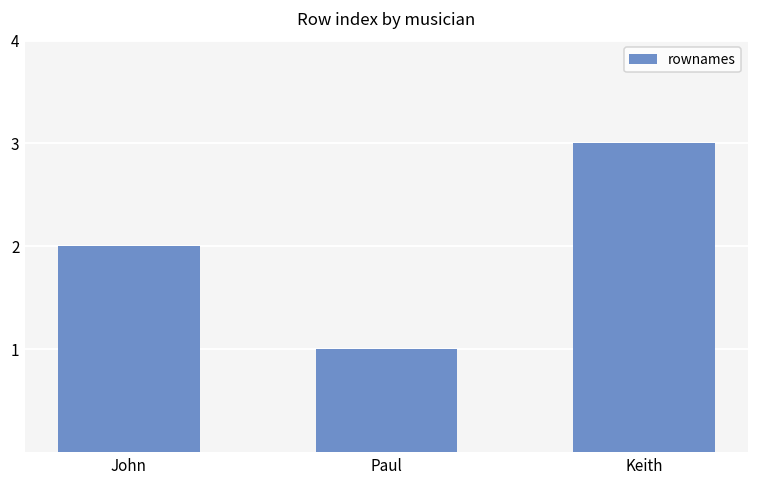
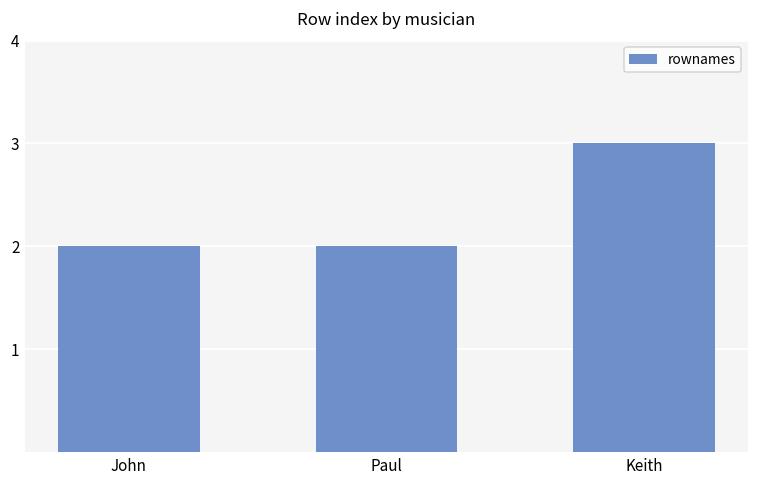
Paul: 1 -> 2
